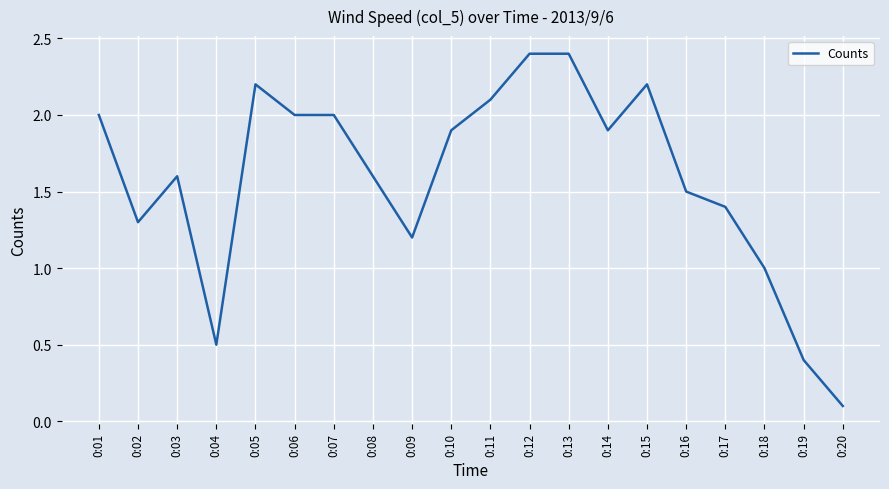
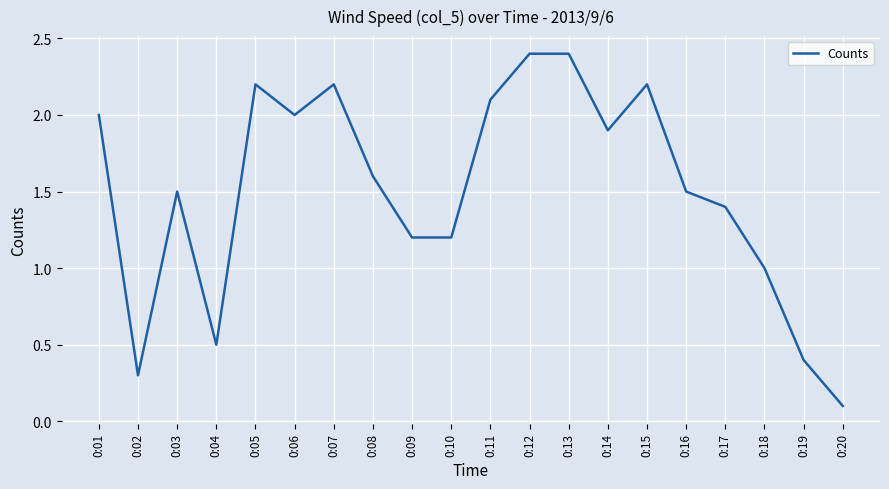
0:02: 1.3 -> 0.3
0:03: 1.6 -> 1.5
0:07: 2.0 -> 2.2
0:10: 1.9 -> 1.2
